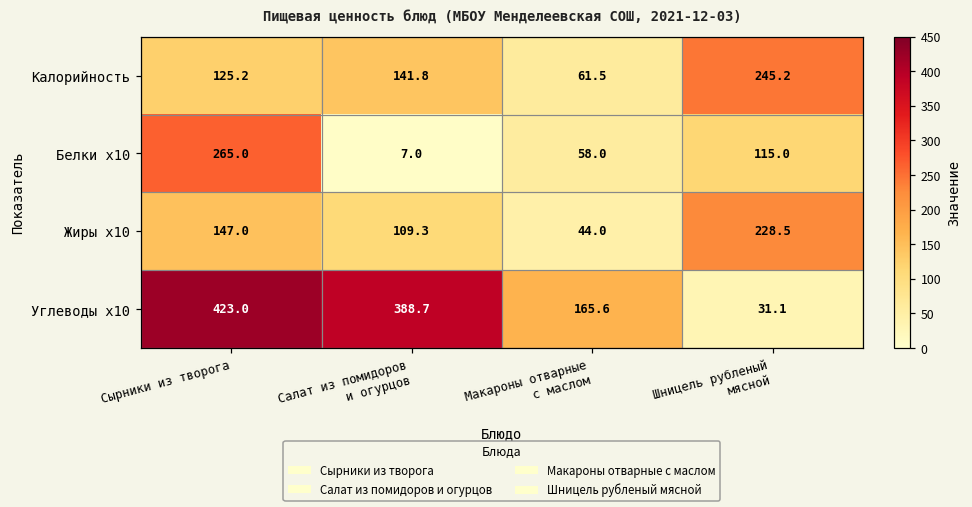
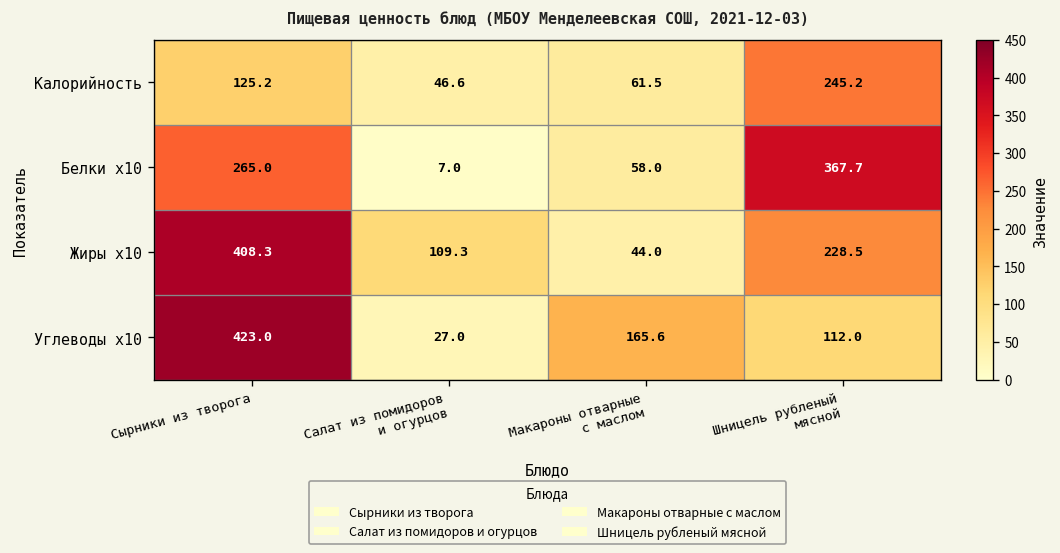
Калорийность, Салат из помидоров и огурцов: 141.8 -> 46.6
Белки x10, Шницель рубленый мясной: 115.0 -> 367.7
Жиры x10, Сырники из творога: 147.0 -> 408.3
Углеводы x10, Салат из помидоров и огурцов: 388.7 -> 27.0
Углеводы x10, Шницель рубленый мясной: 31.1 -> 112.0
